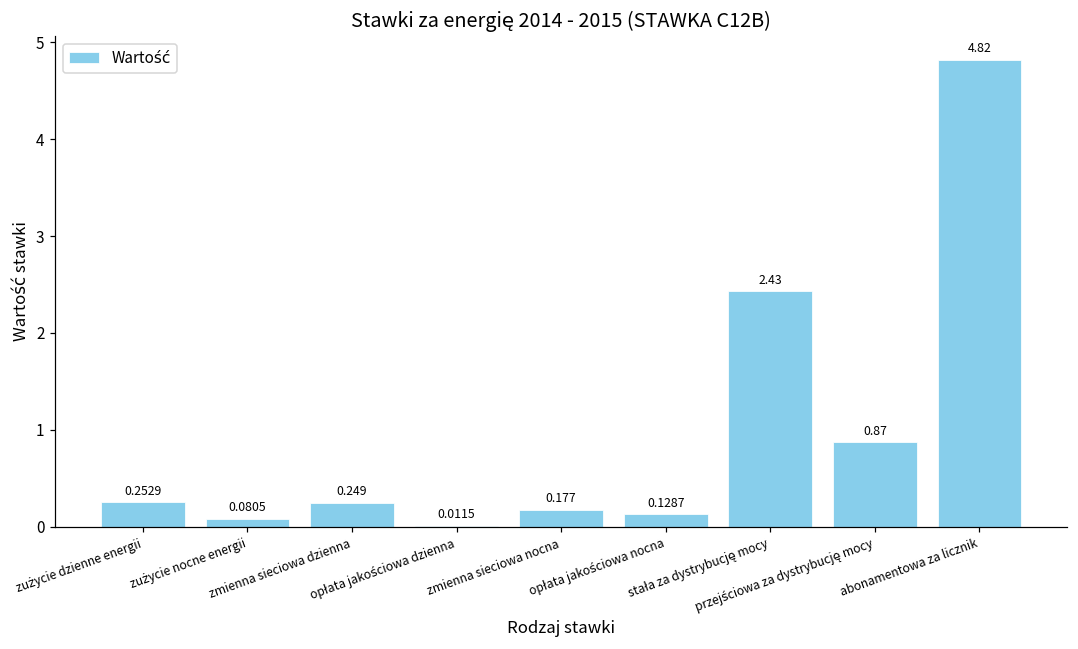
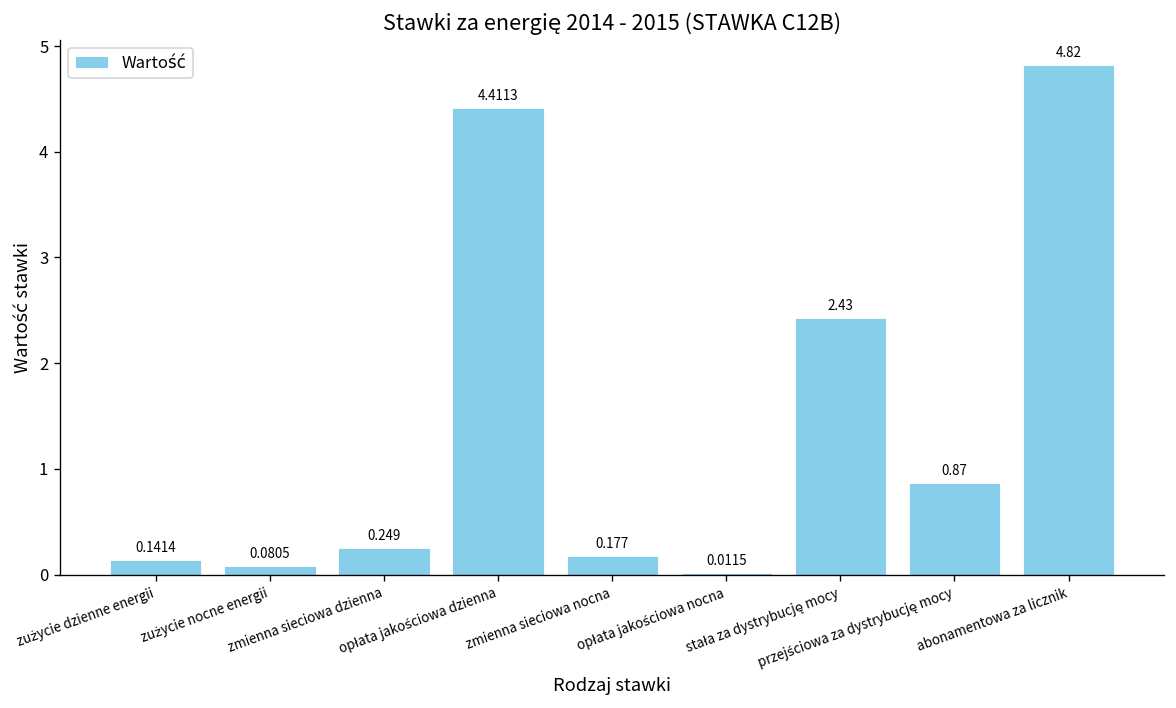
zużycie dzienne energii: 0.2529 -> 0.1414
opłata jakościowa dzienna: 0.0115 -> 4.4113
opłata jakościowa nocna: 0.1287 -> 0.0115
